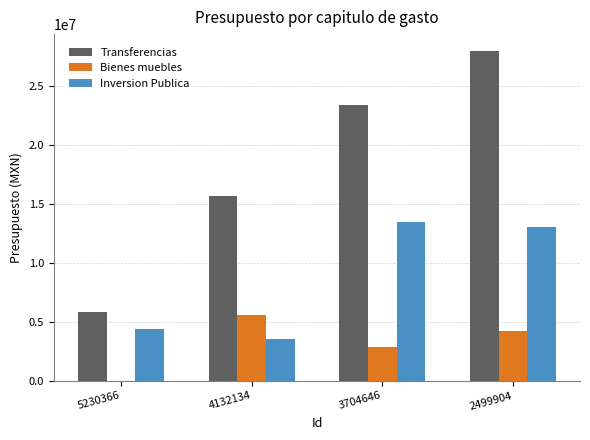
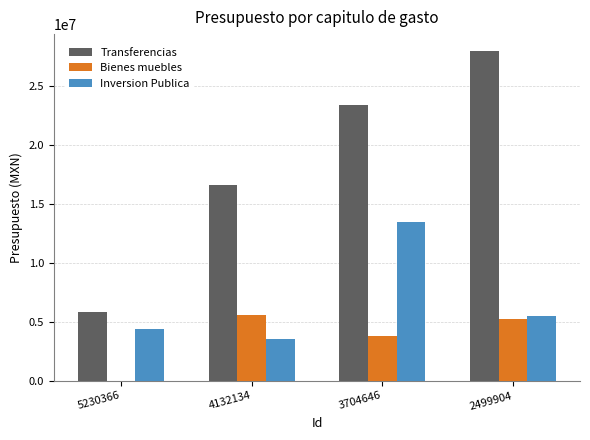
Transferencias, 4132134: 15700000 -> 16700000
Bienes muebles, 3704646: 2900000 -> 3800000
Bienes muebles, 2499904: 4200000 -> 5300000
Inversion Publica, 2499904: 13100000 -> 5500000
